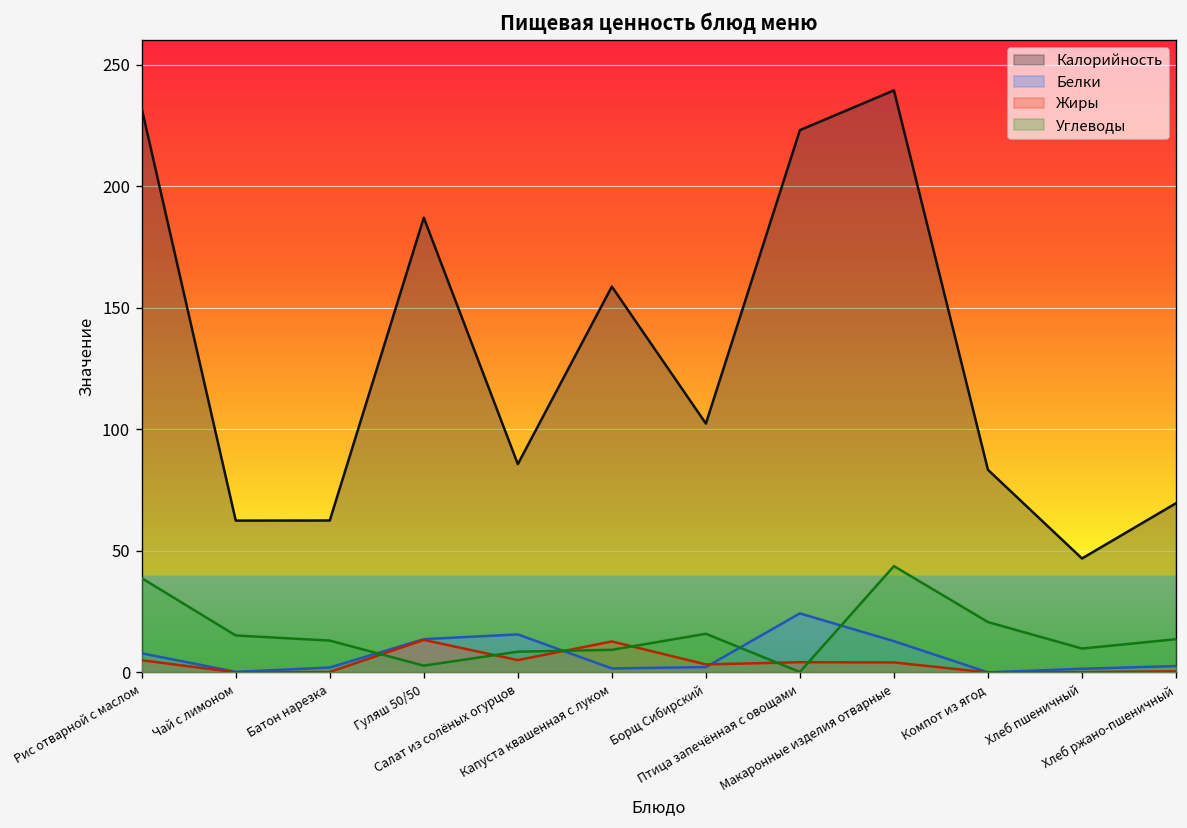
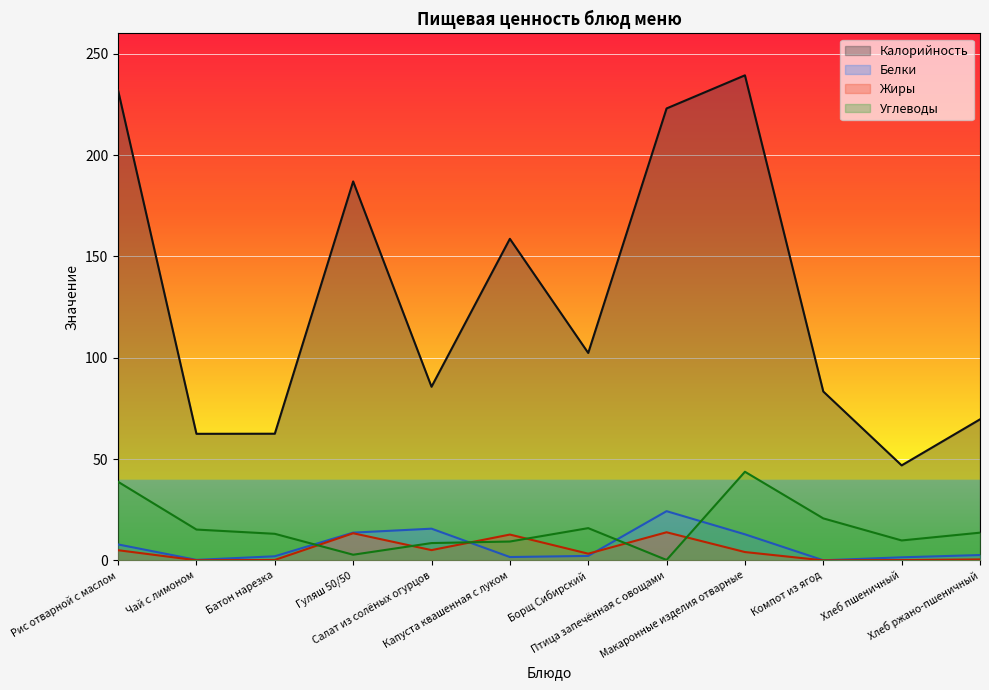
Жиры, Птица запечённая с овощами: 4 -> 14
